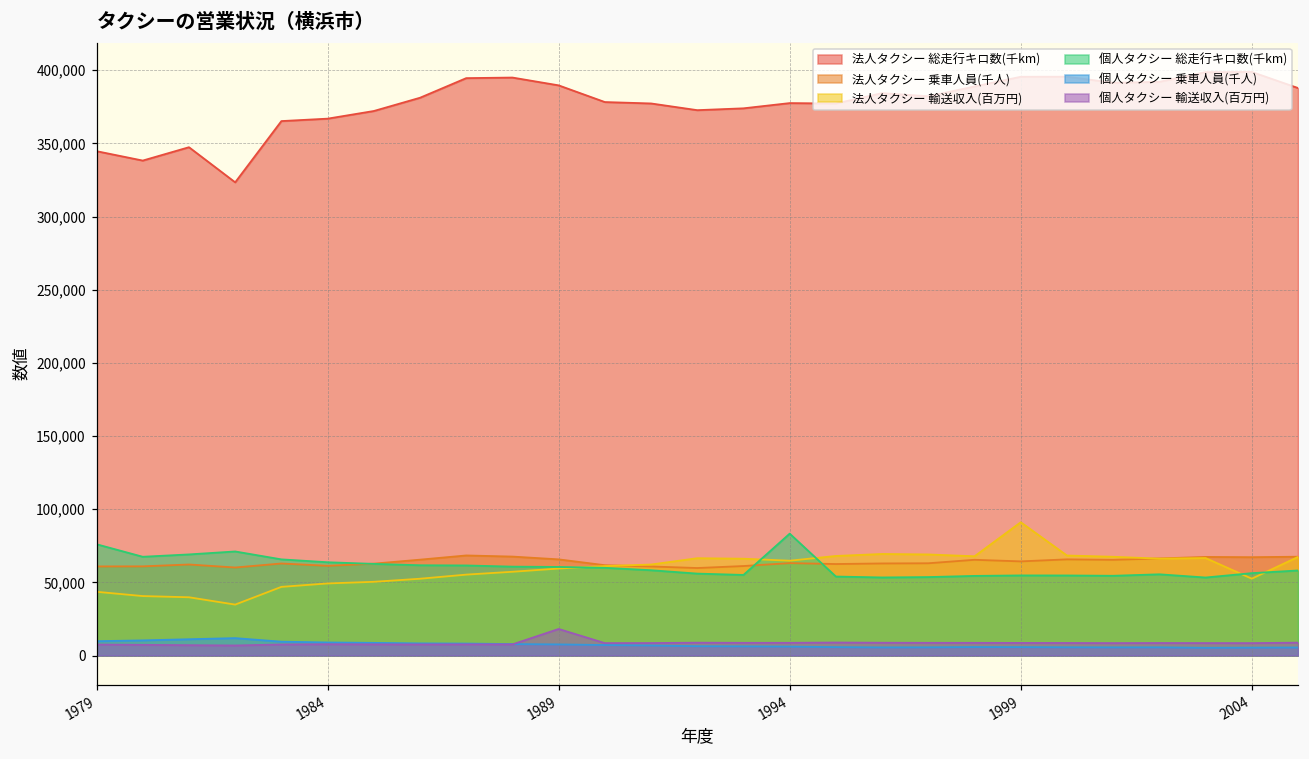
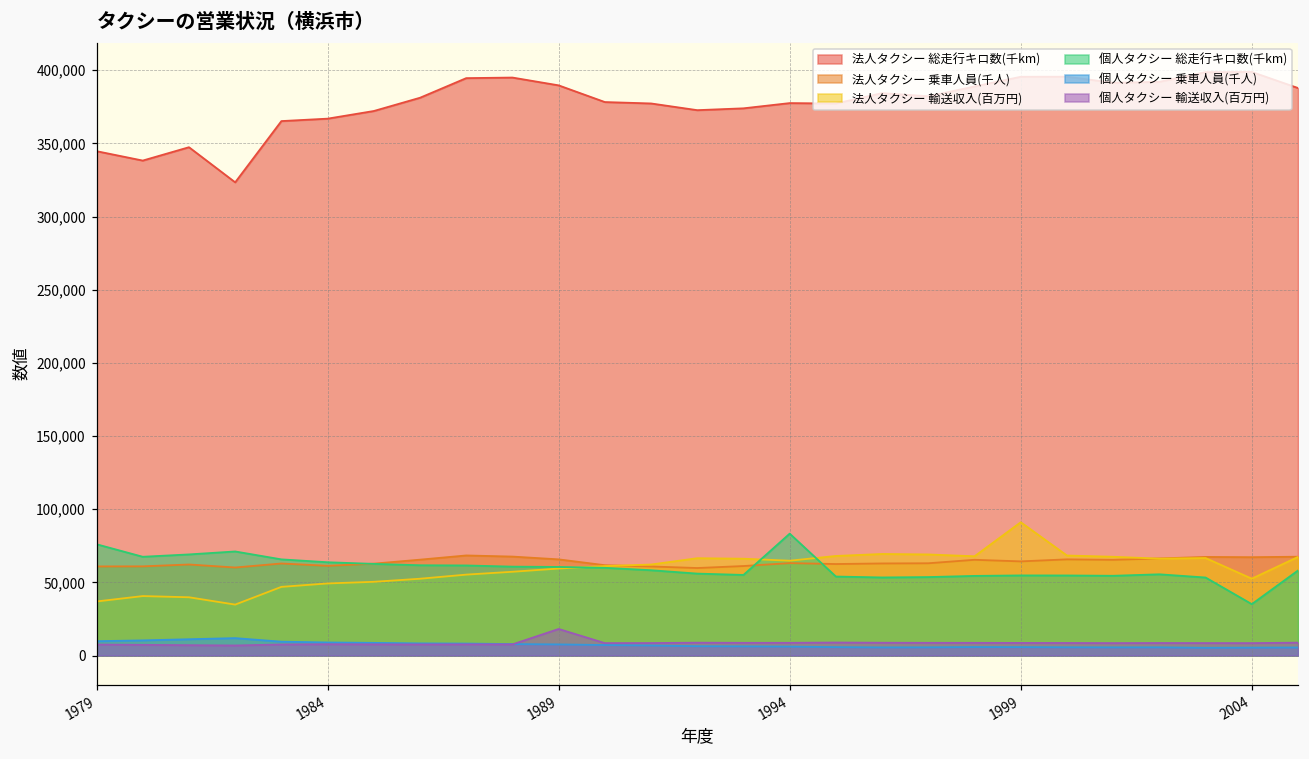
法人タクシー 輸送収入(百万円), 1979: 44,000 -> 37,000
個人タクシー 総走行キロ数(千km), 2004: 56,000 -> 35,000
